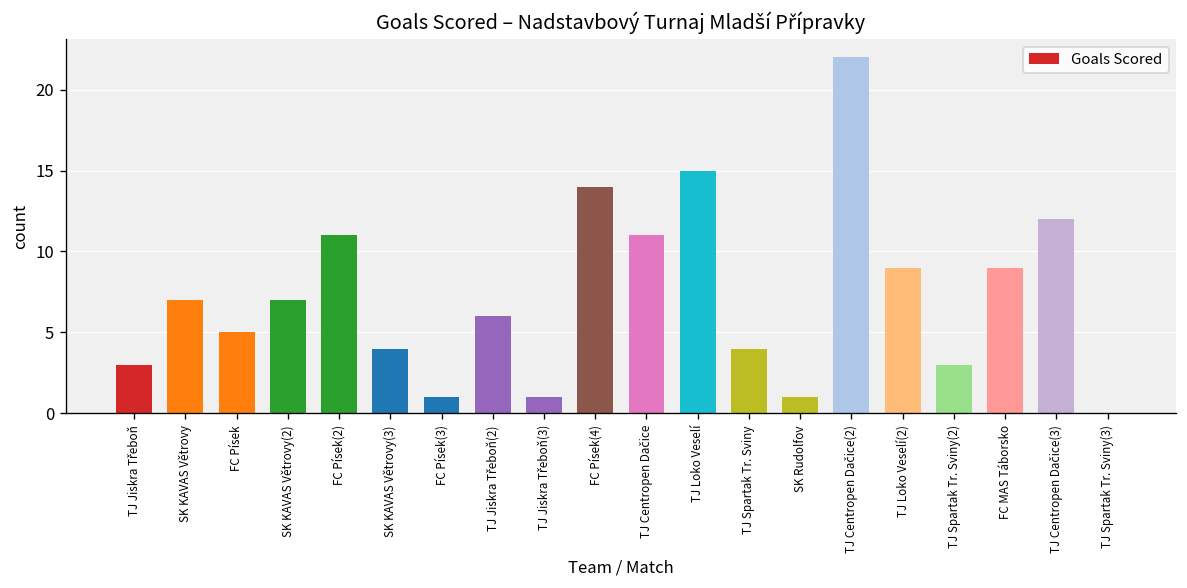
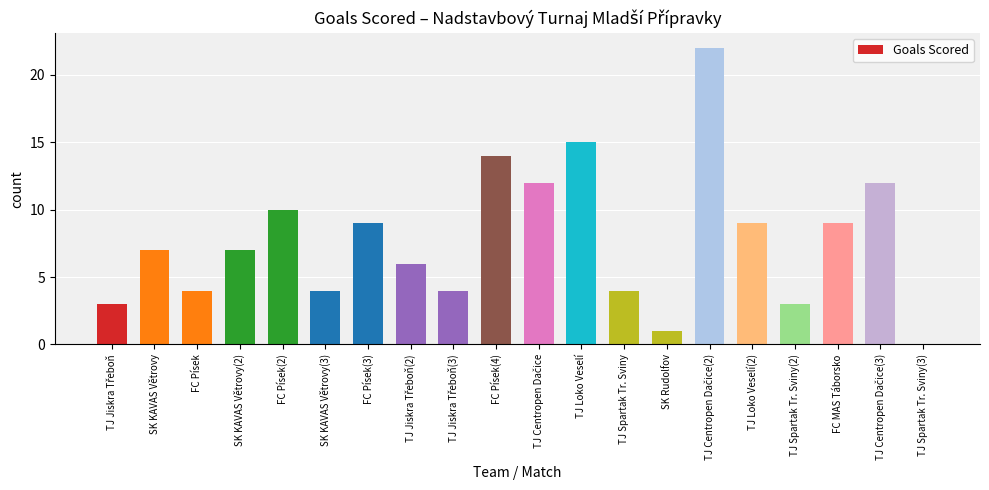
FC Písek: 5 -> 4
FC Písek(2): 11 -> 10
FC Písek(3): 1 -> 9
TJ Jiskra Třeboň(3): 1 -> 4
TJ Centropen Dačice: 11 -> 12
